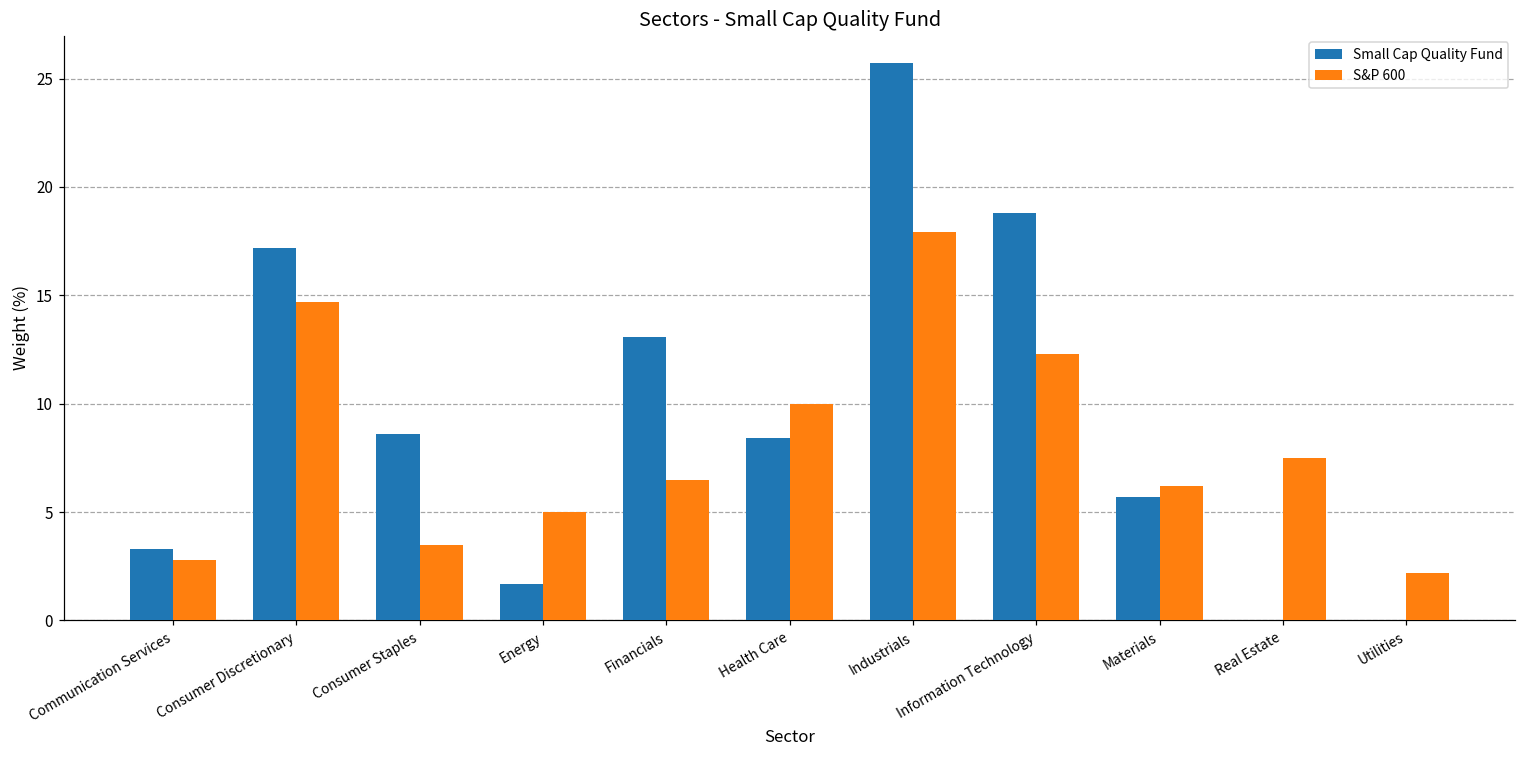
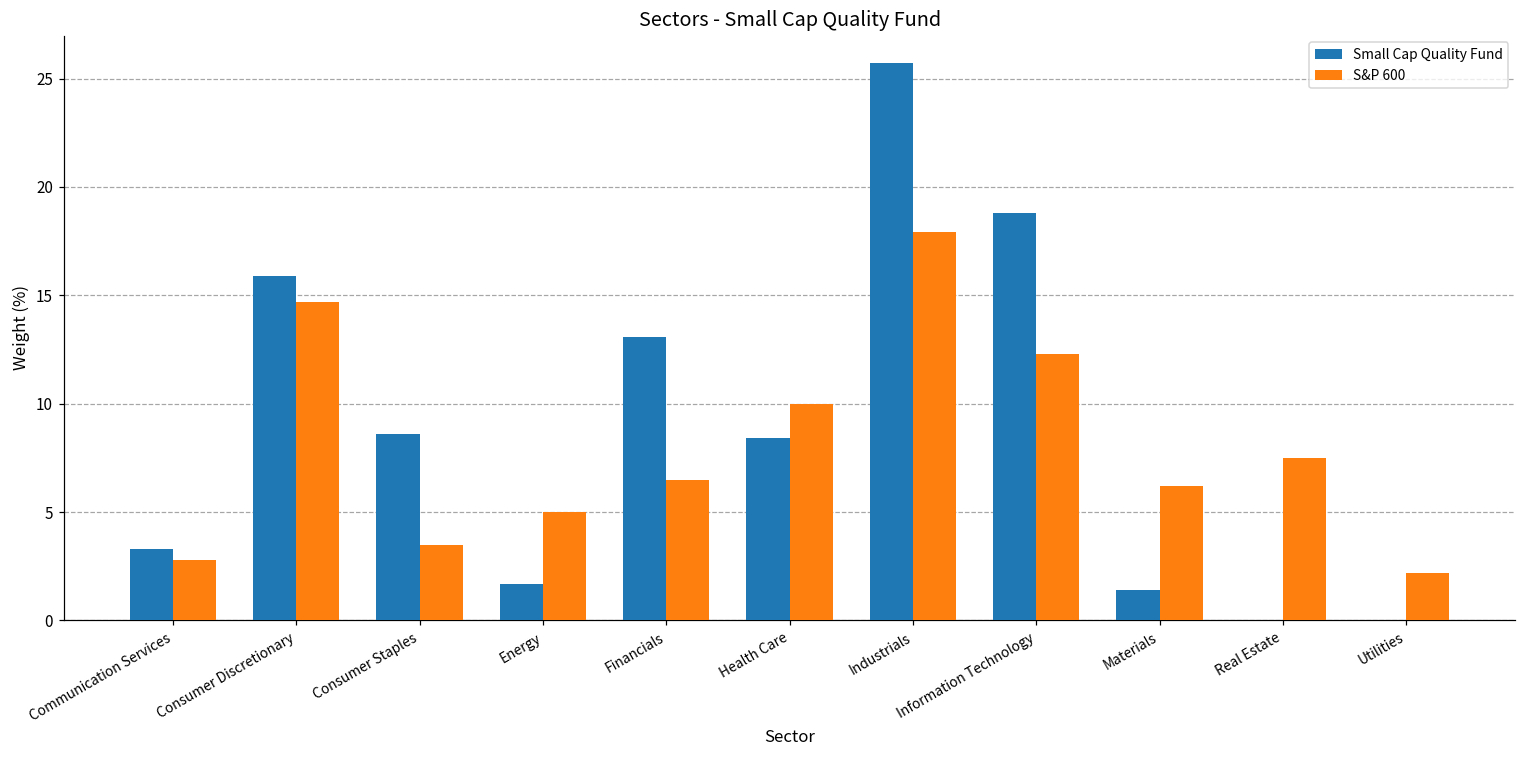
Small Cap Quality Fund, Consumer Discretionary: 17.2 -> 15.9
Small Cap Quality Fund, Materials: 5.7 -> 1.4
